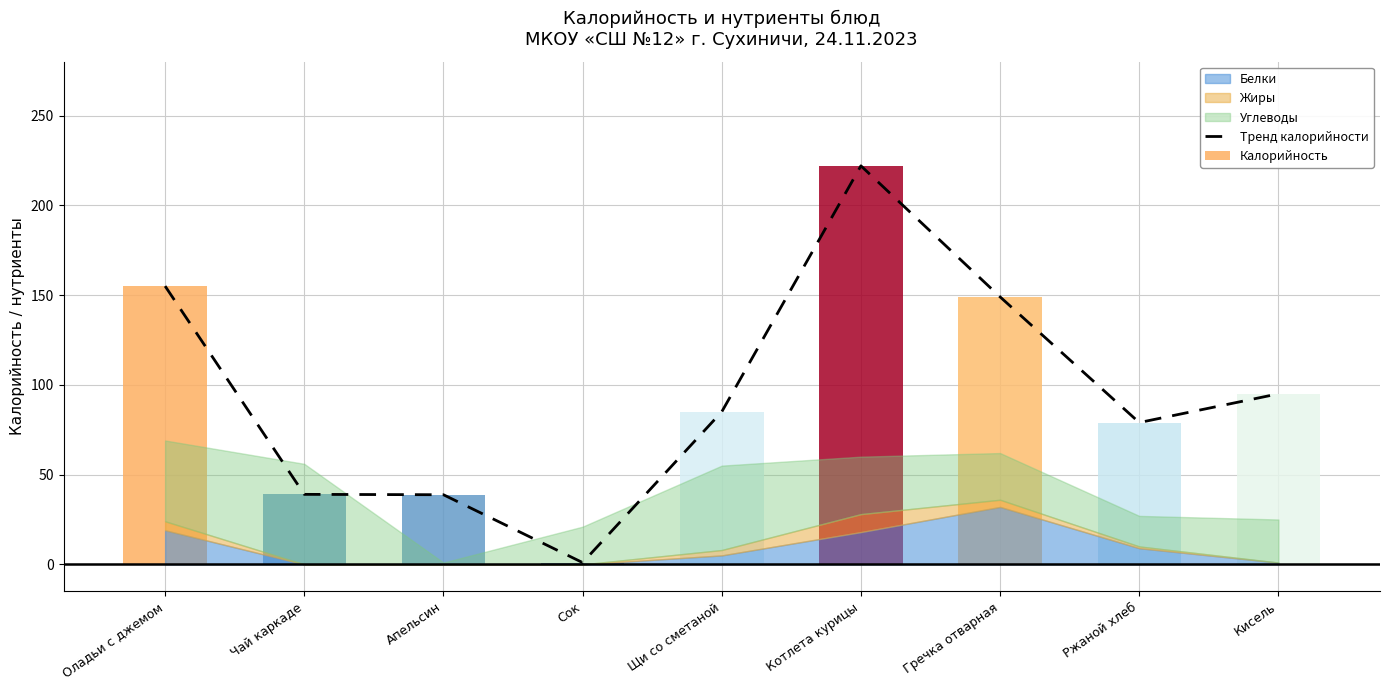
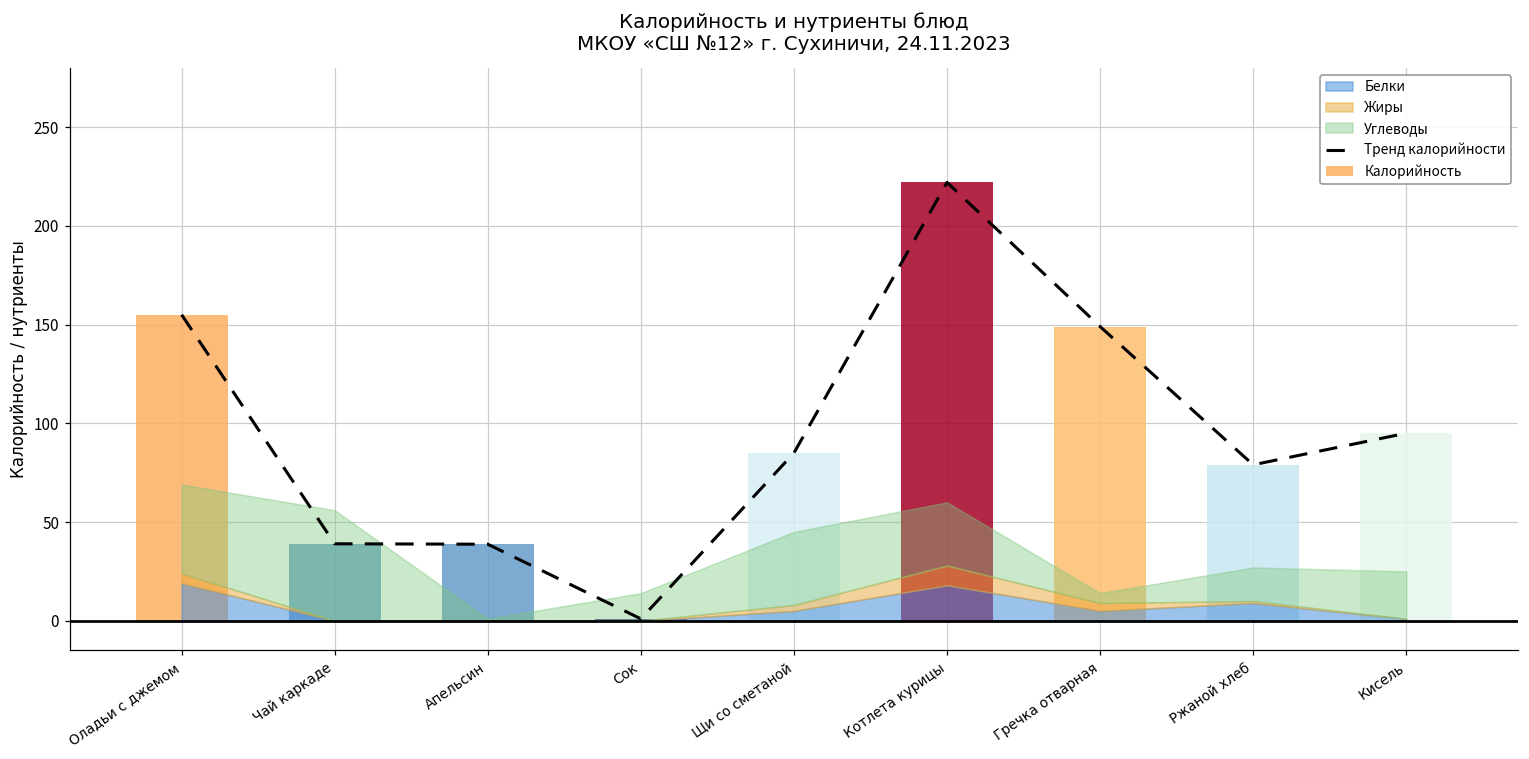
Углеводы, Сок: 21 -> 14
Углеводы, Щи со сметаной: 47 -> 37
Белки, Гречка отварная: 32 -> 5
Углеводы, Гречка отварная: 26 -> 5
